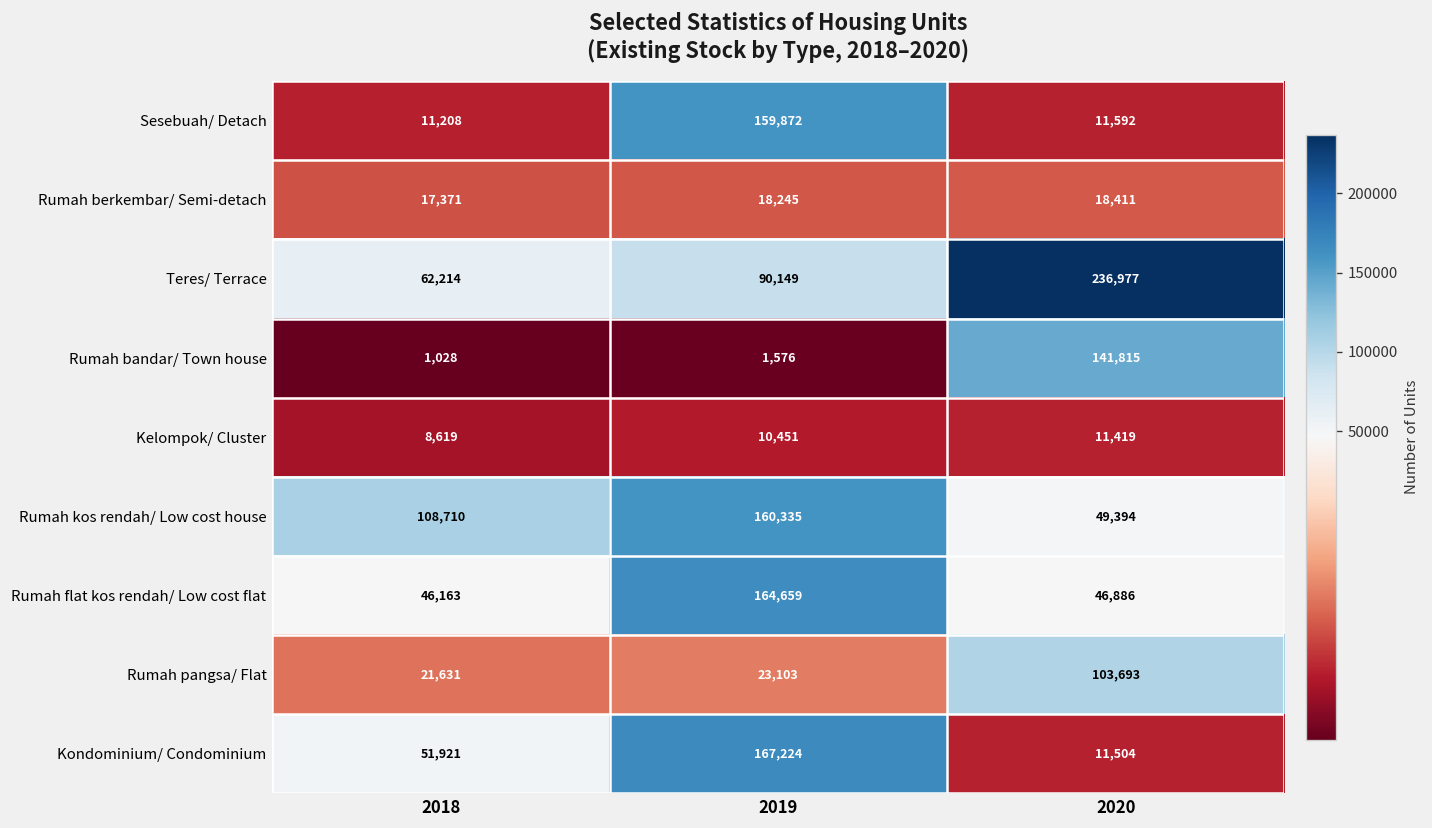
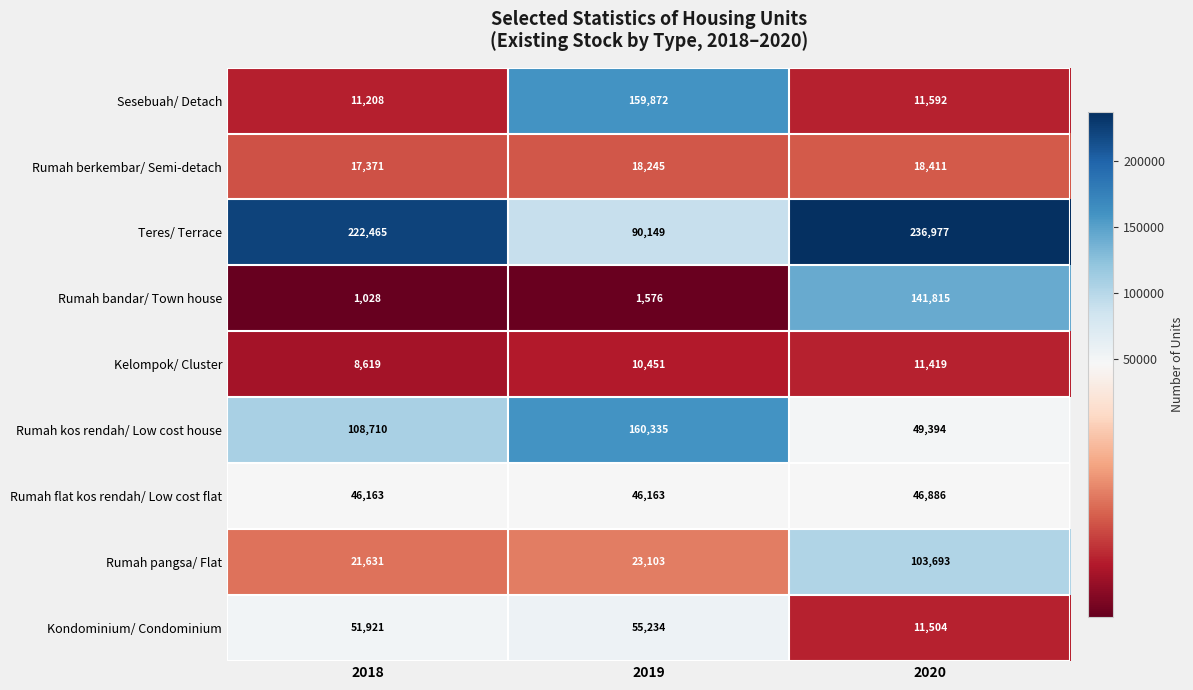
Teres/ Terrace, 2018: 62,214 -> 222,465
Rumah flat kos rendah/ Low cost flat, 2019: 164,659 -> 46,163
Kondominium/ Condominium, 2019: 167,224 -> 55,234
